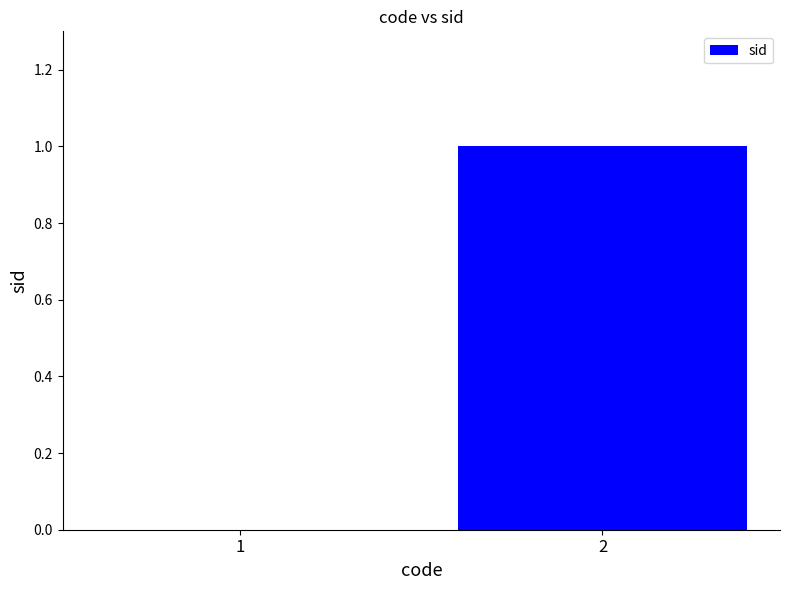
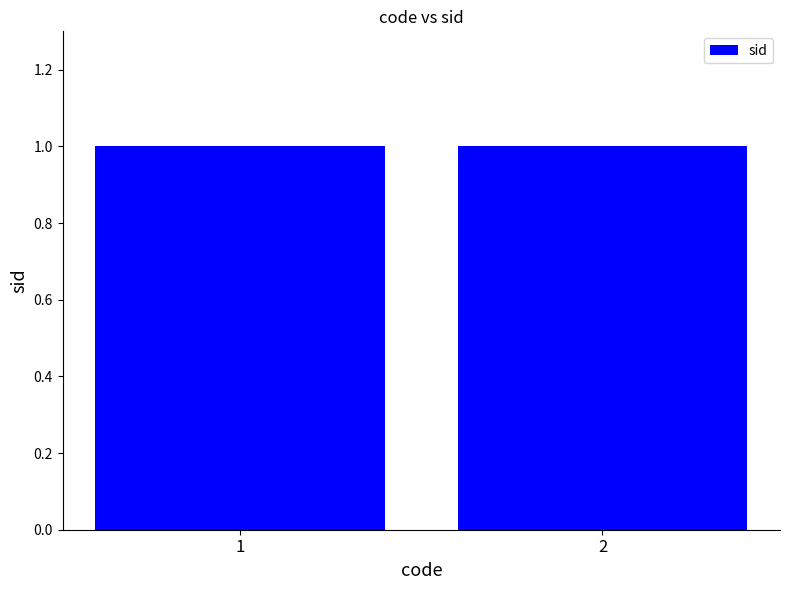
1: 0 -> 1
